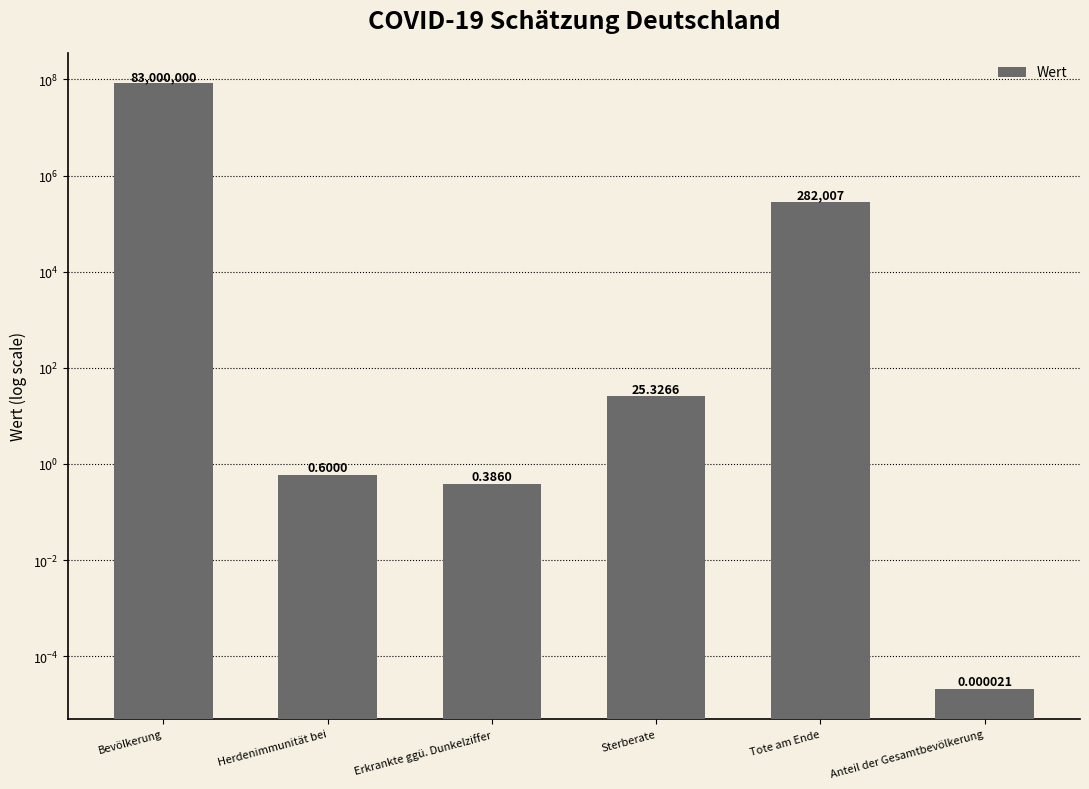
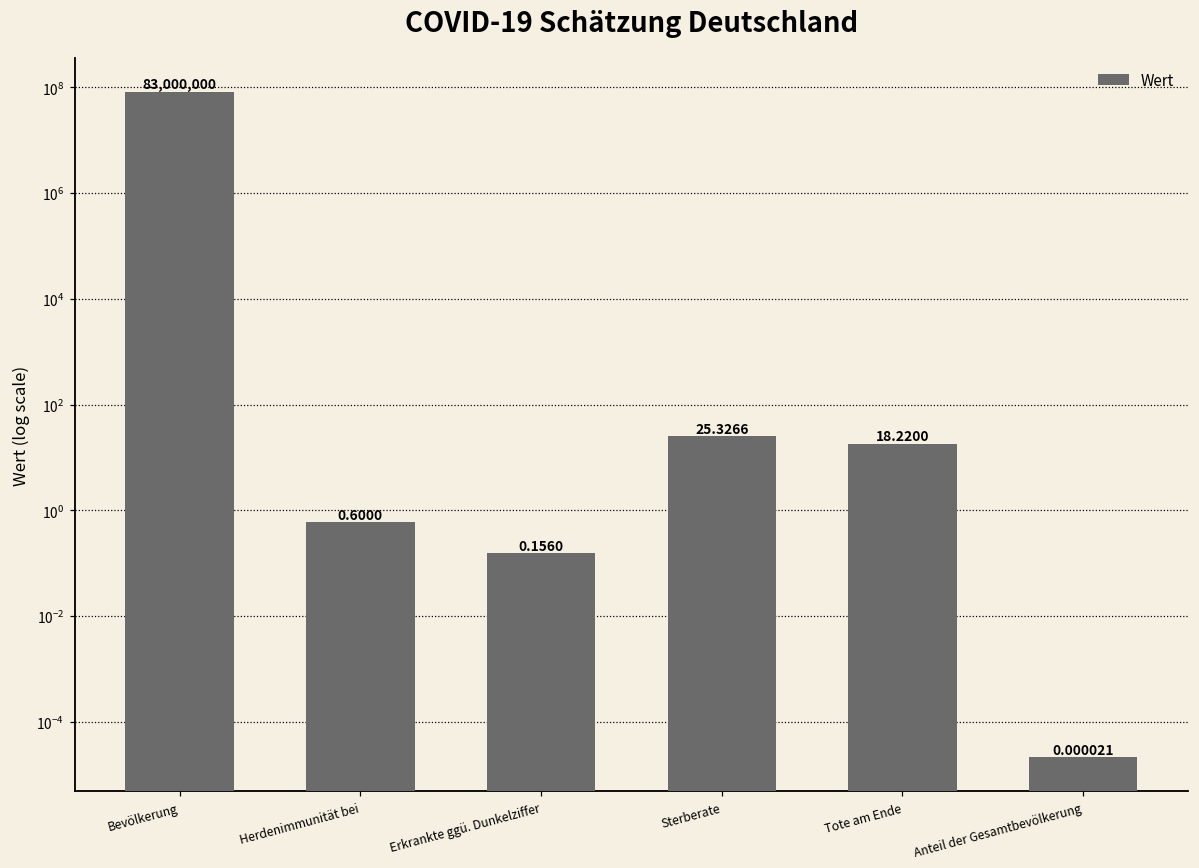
Erkrankte ggü. Dunkelziffer: 0.3860 -> 0.1560
Tote am Ende: 282,007 -> 18.2200
